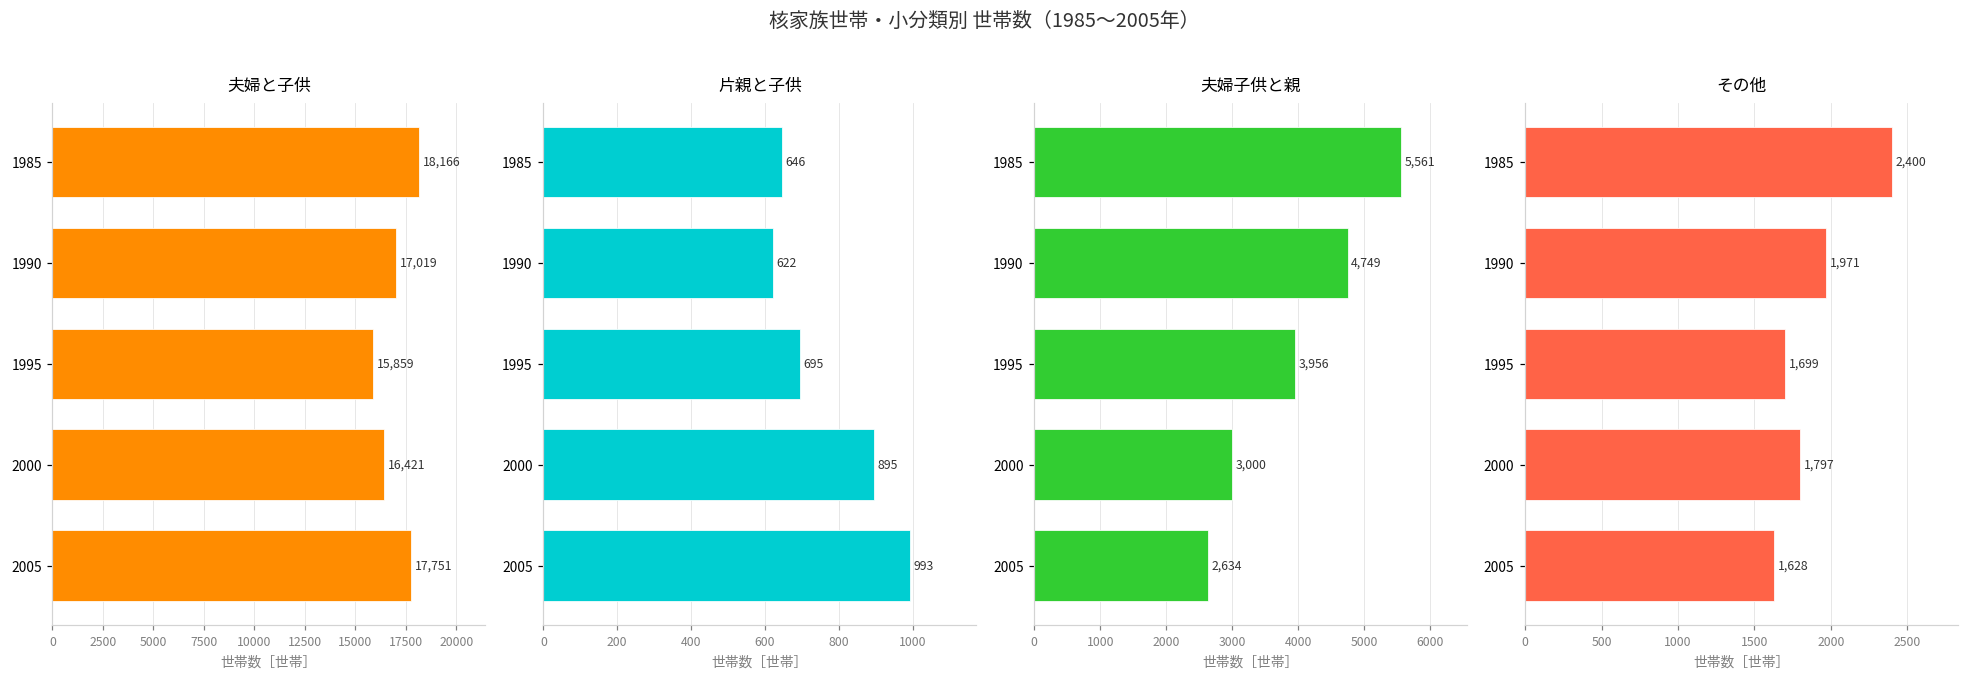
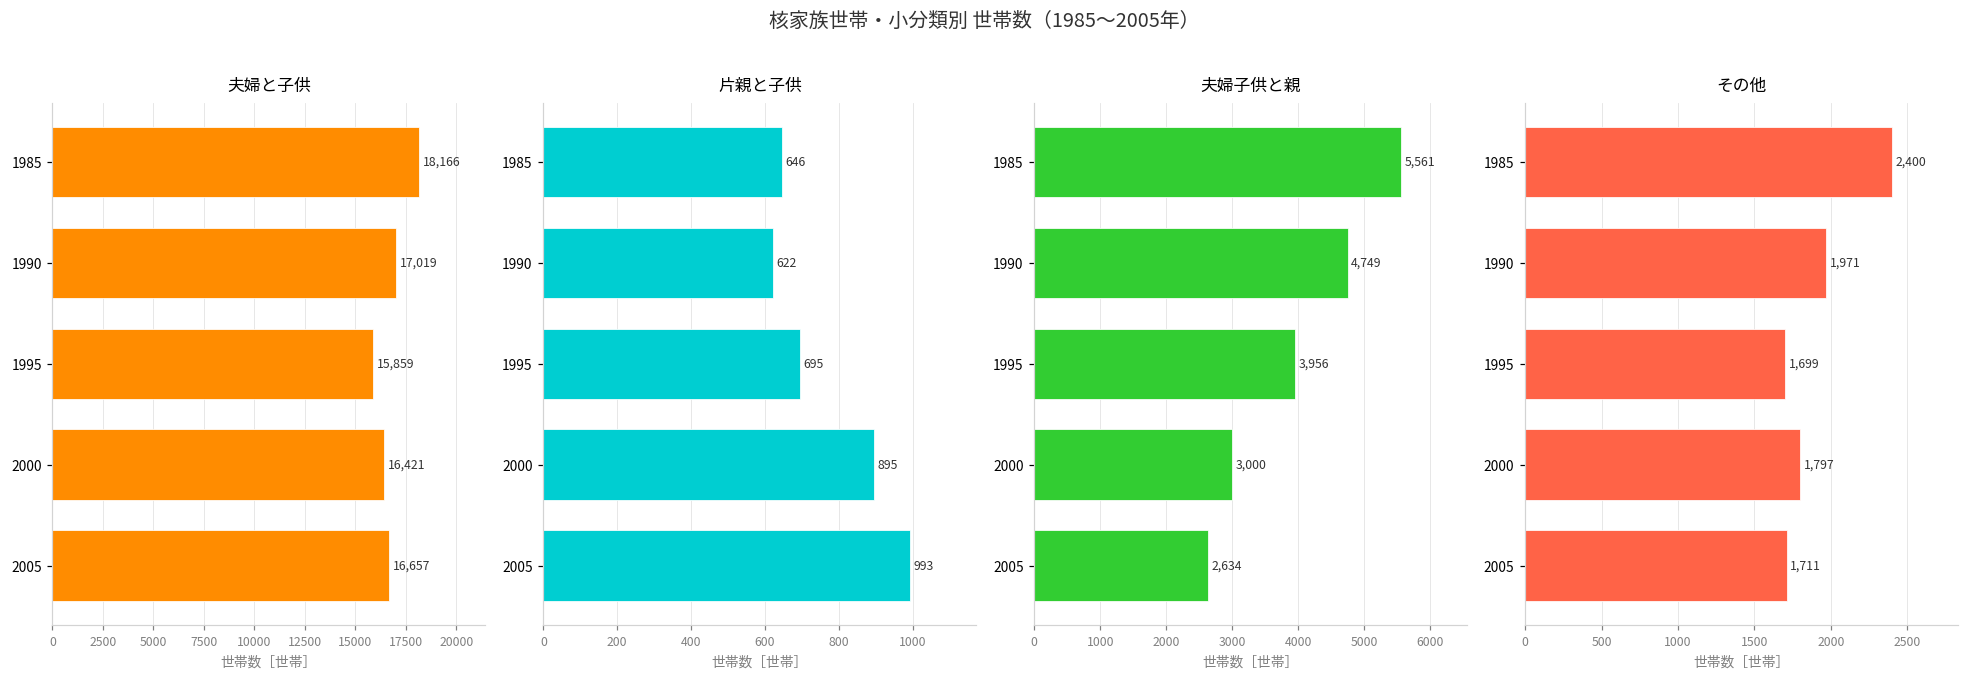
夫婦と子供, 2005: 17,751 -> 16,657
その他, 2005: 1,628 -> 1,711
